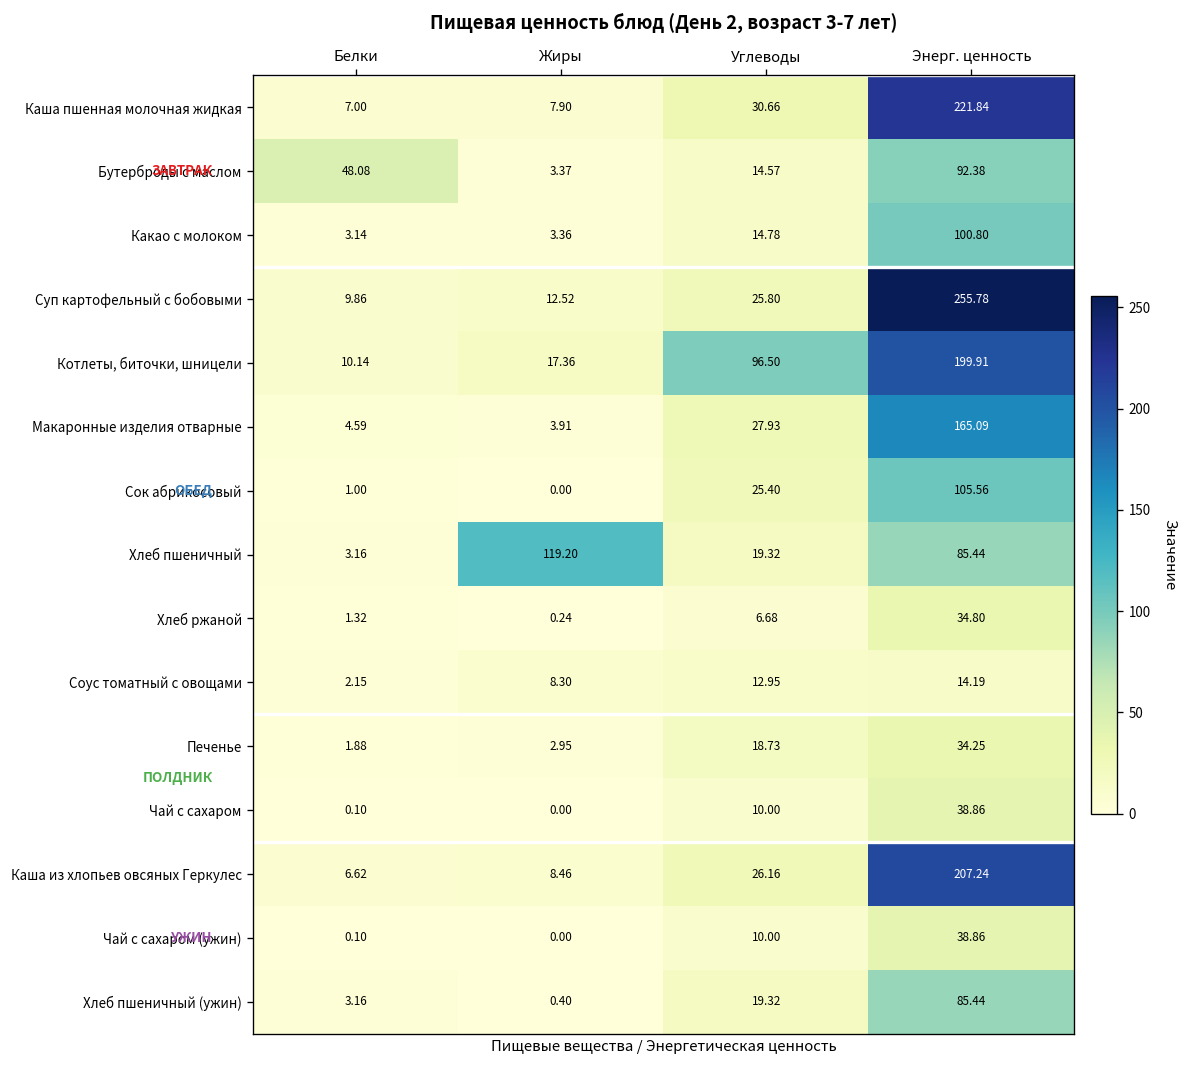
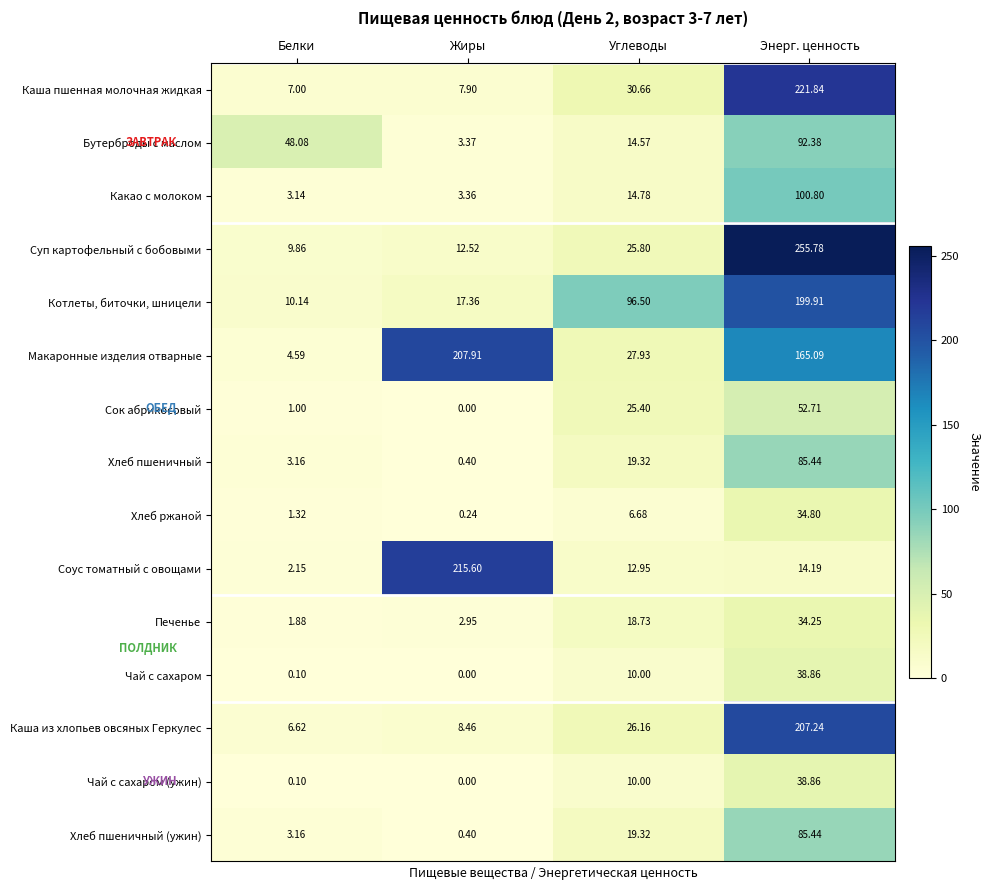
Макаронные изделия отварные, Жиры: 3.91 -> 207.91
Сок абрикосовый, Энерг. ценность: 105.56 -> 52.71
Хлеб пшеничный, Жиры: 119.20 -> 0.40
Соус томатный с овощами, Жиры: 8.30 -> 215.60
